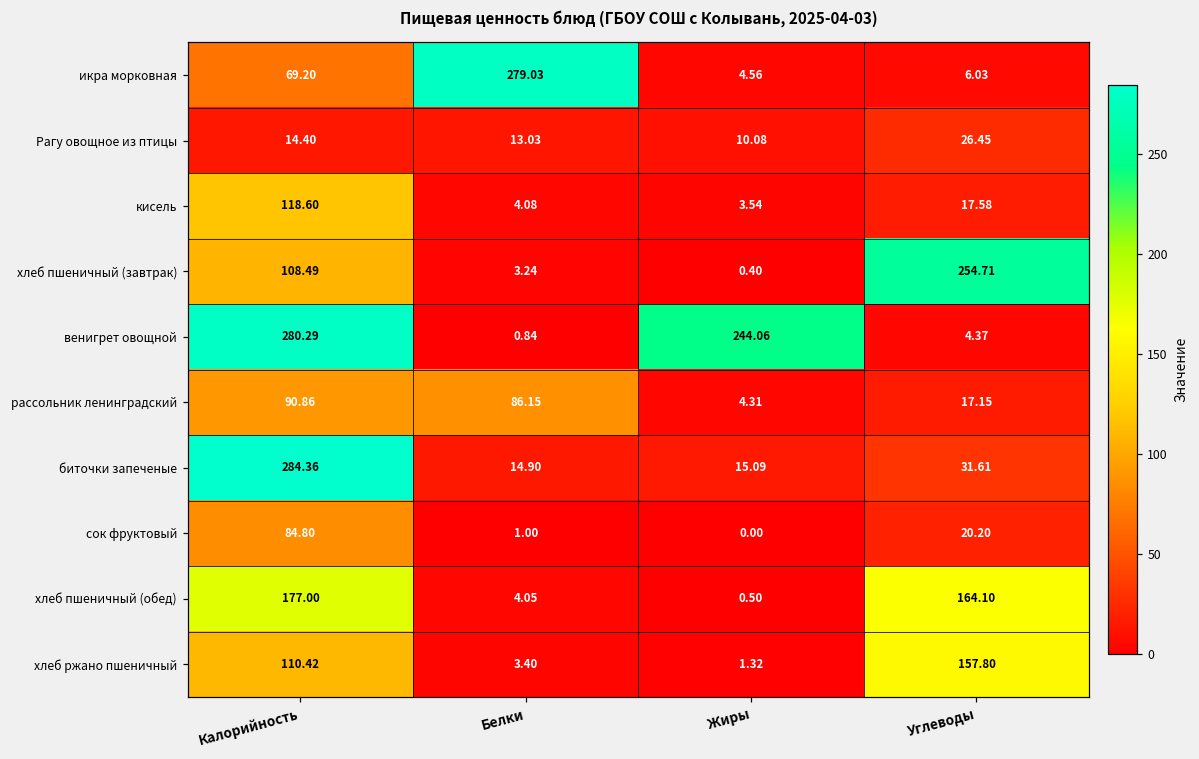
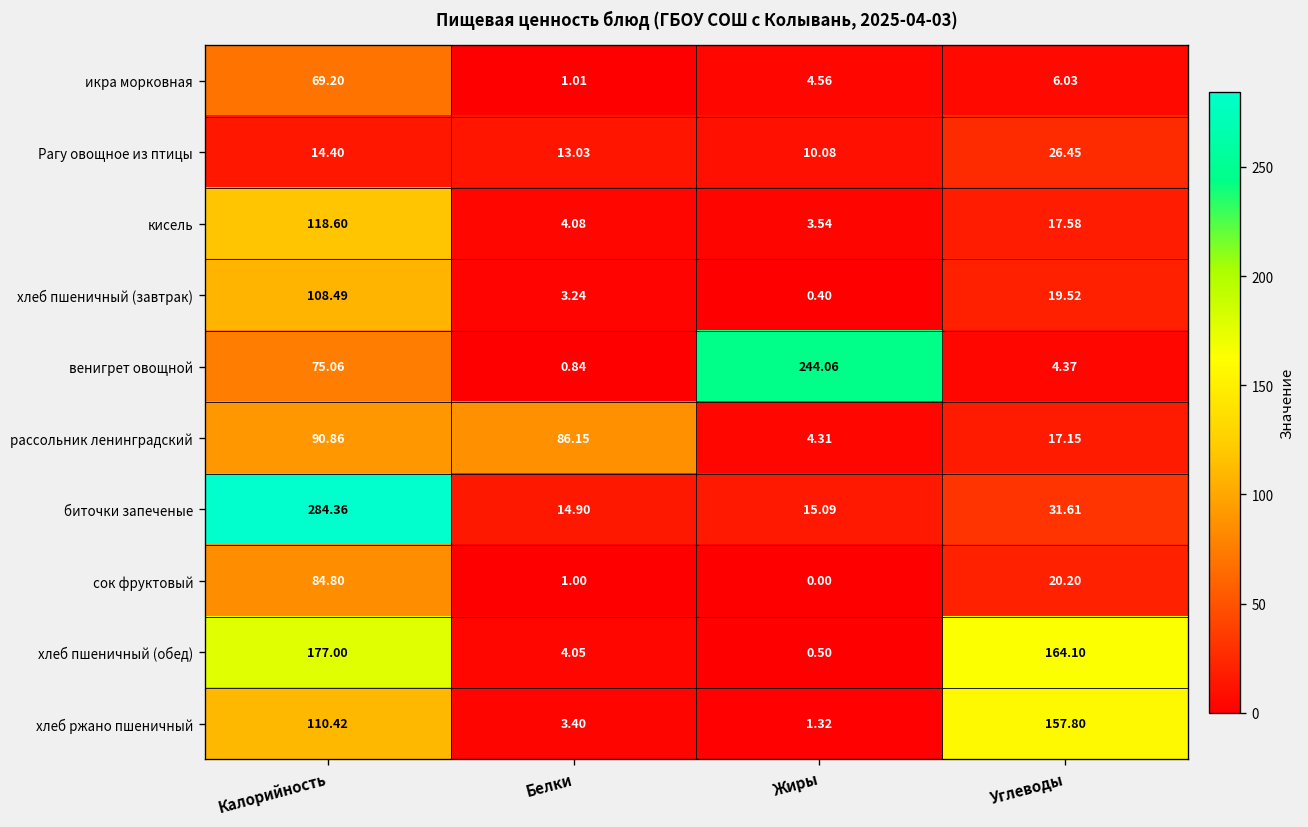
икра морковная, Белки: 279.03 -> 1.01
хлеб пшеничный (завтрак), Углеводы: 254.71 -> 19.52
венигрет овощной, Калорийность: 280.29 -> 75.06
